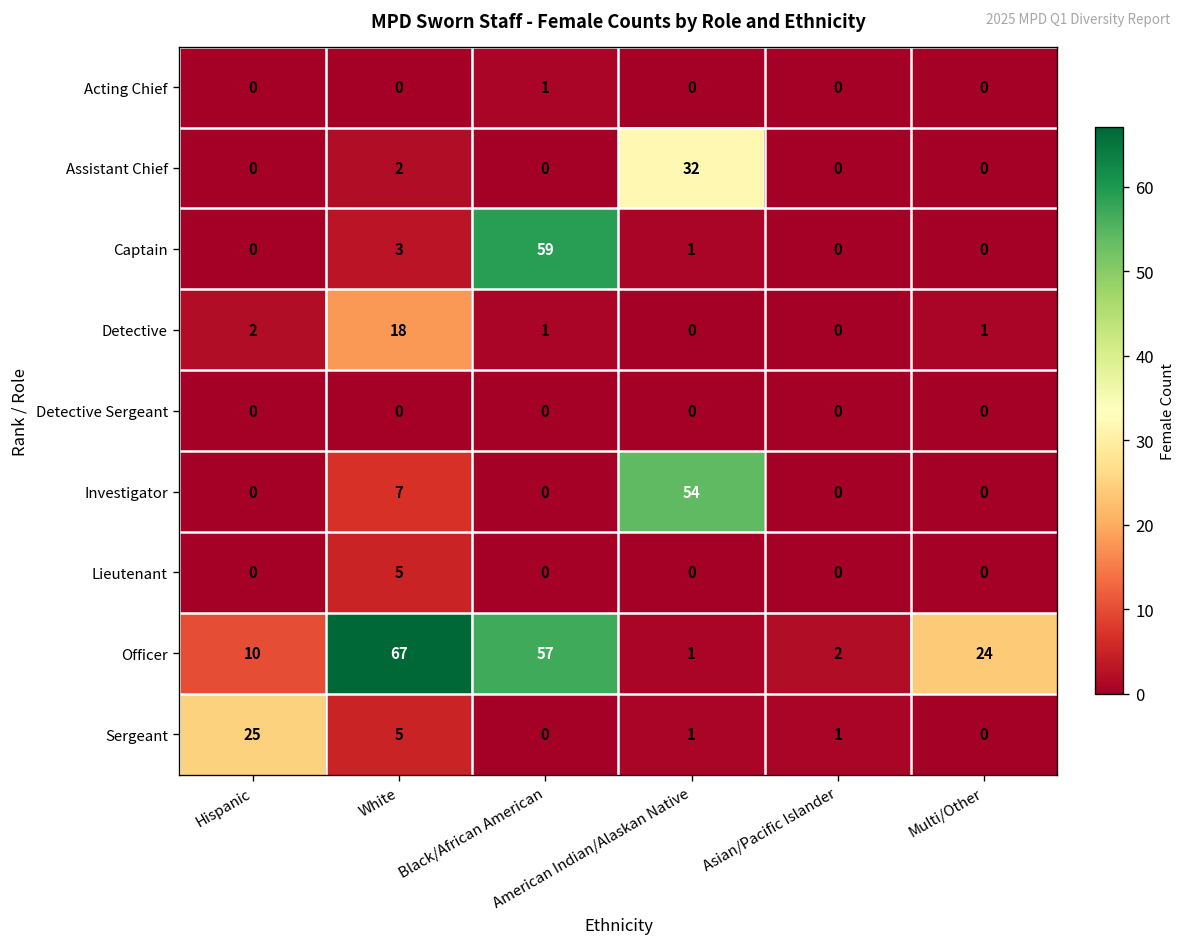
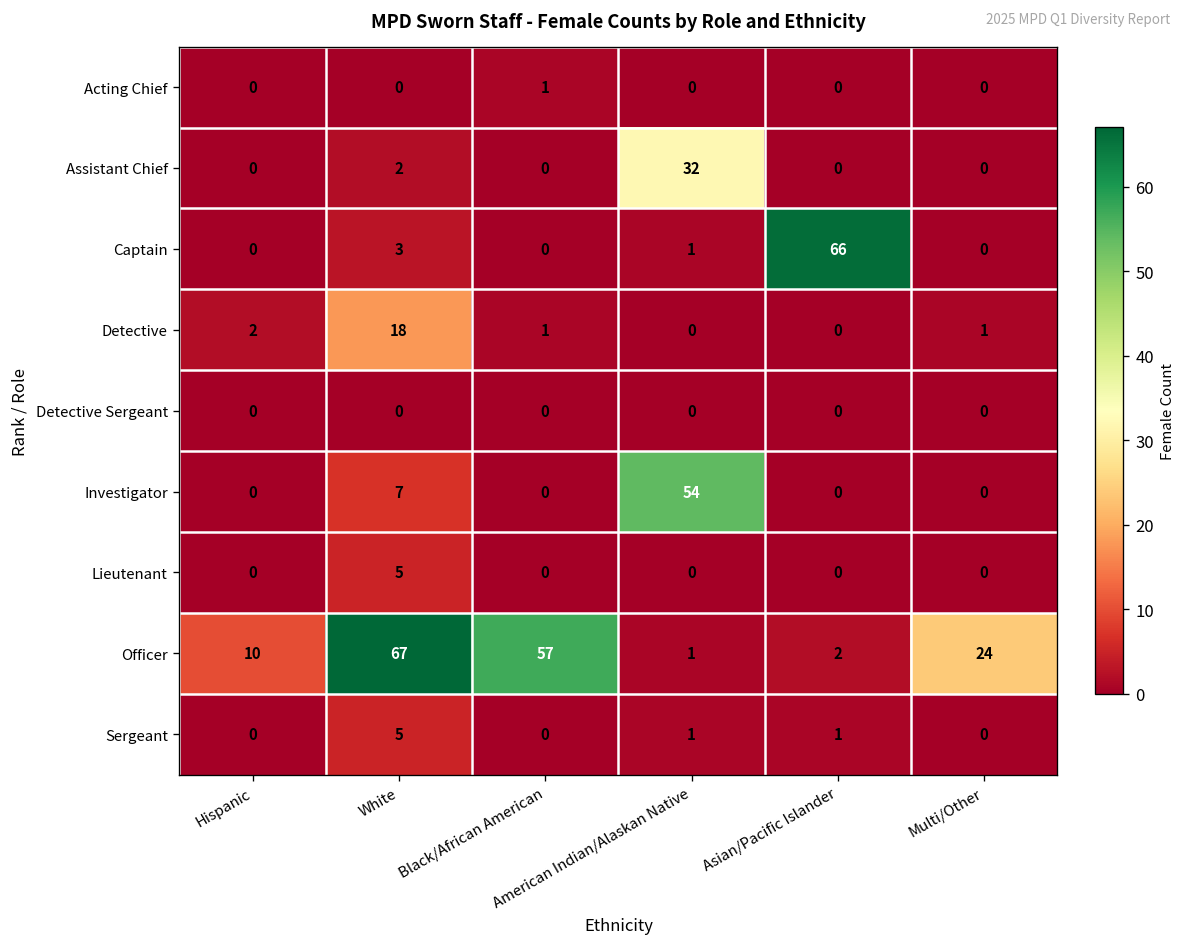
Captain, Black/African American: 59 -> 0
Captain, Asian/Pacific Islander: 0 -> 66
Sergeant, Hispanic: 25 -> 0
